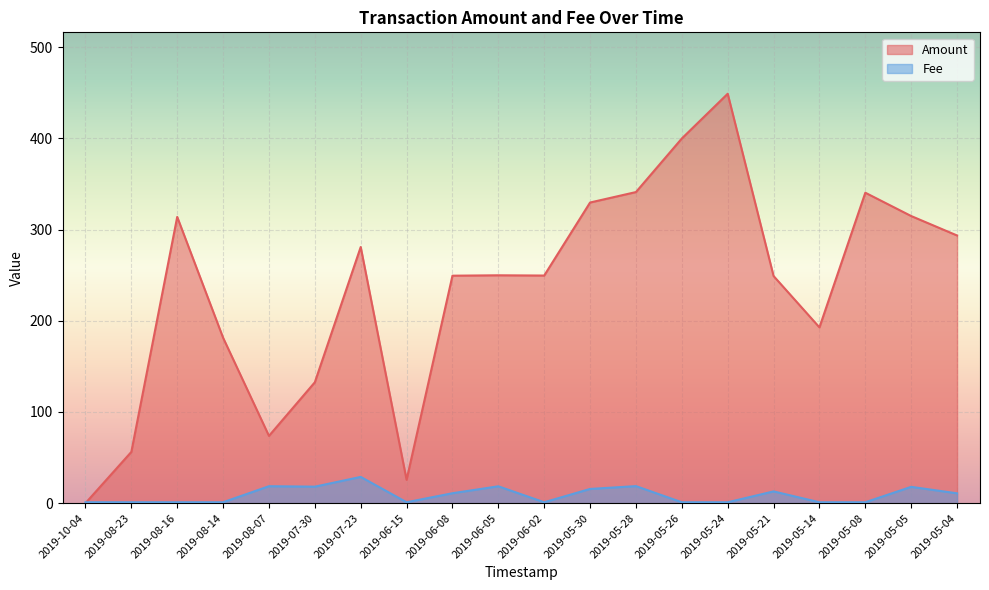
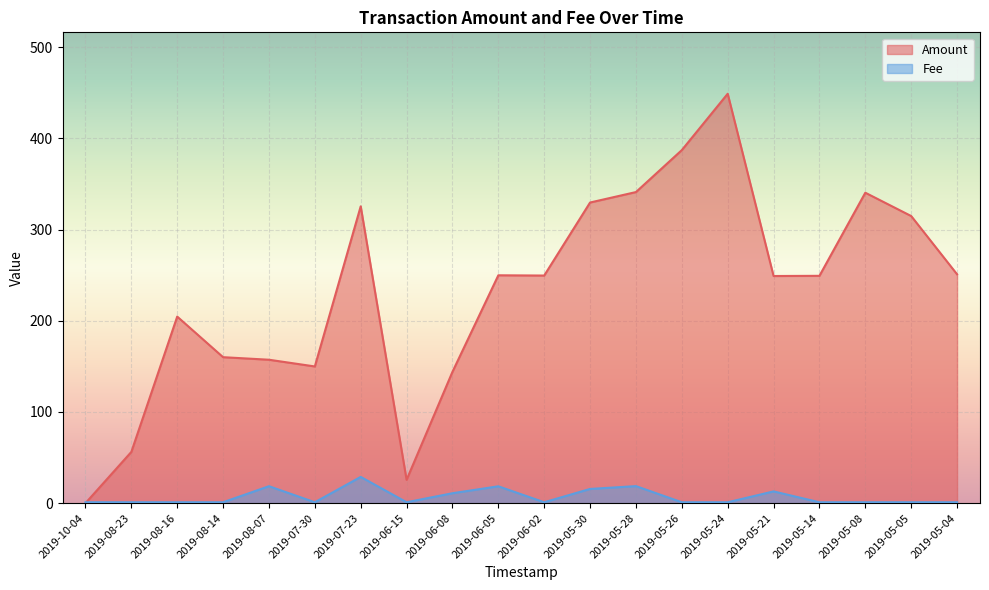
Amount, 2019-08-16: 310 -> 200
Amount, 2019-08-14: 180 -> 160
Amount, 2019-08-07: 70 -> 160
Amount, 2019-07-30: 130 -> 150
Fee, 2019-07-30: 20 -> 0
Amount, 2019-07-23: 280 -> 330
Amount, 2019-06-08: 250 -> 140
Amount, 2019-05-26: 400 -> 390
Amount, 2019-05-14: 190 -> 250
Fee, 2019-05-05: 20 -> 0
Amount, 2019-05-04: 290 -> 250
Fee, 2019-05-04: 10 -> 0
